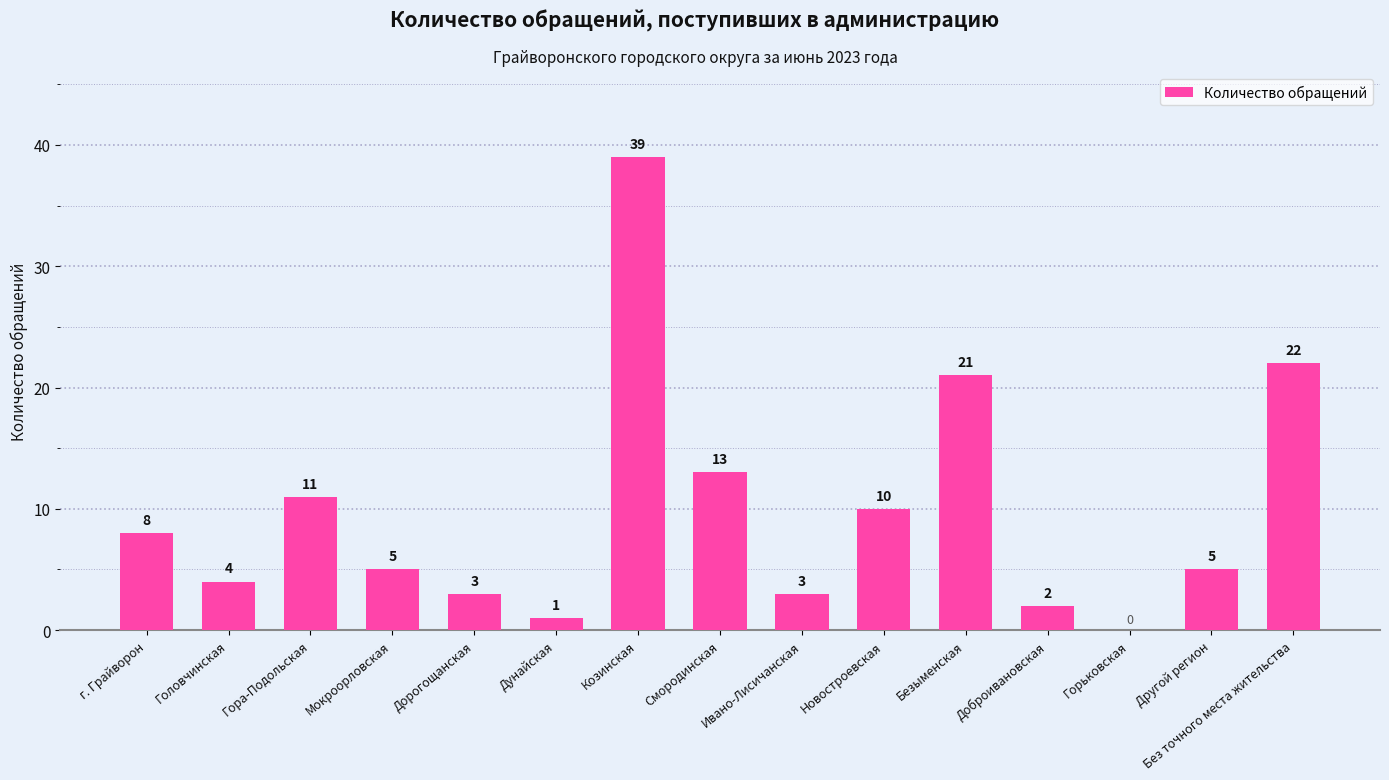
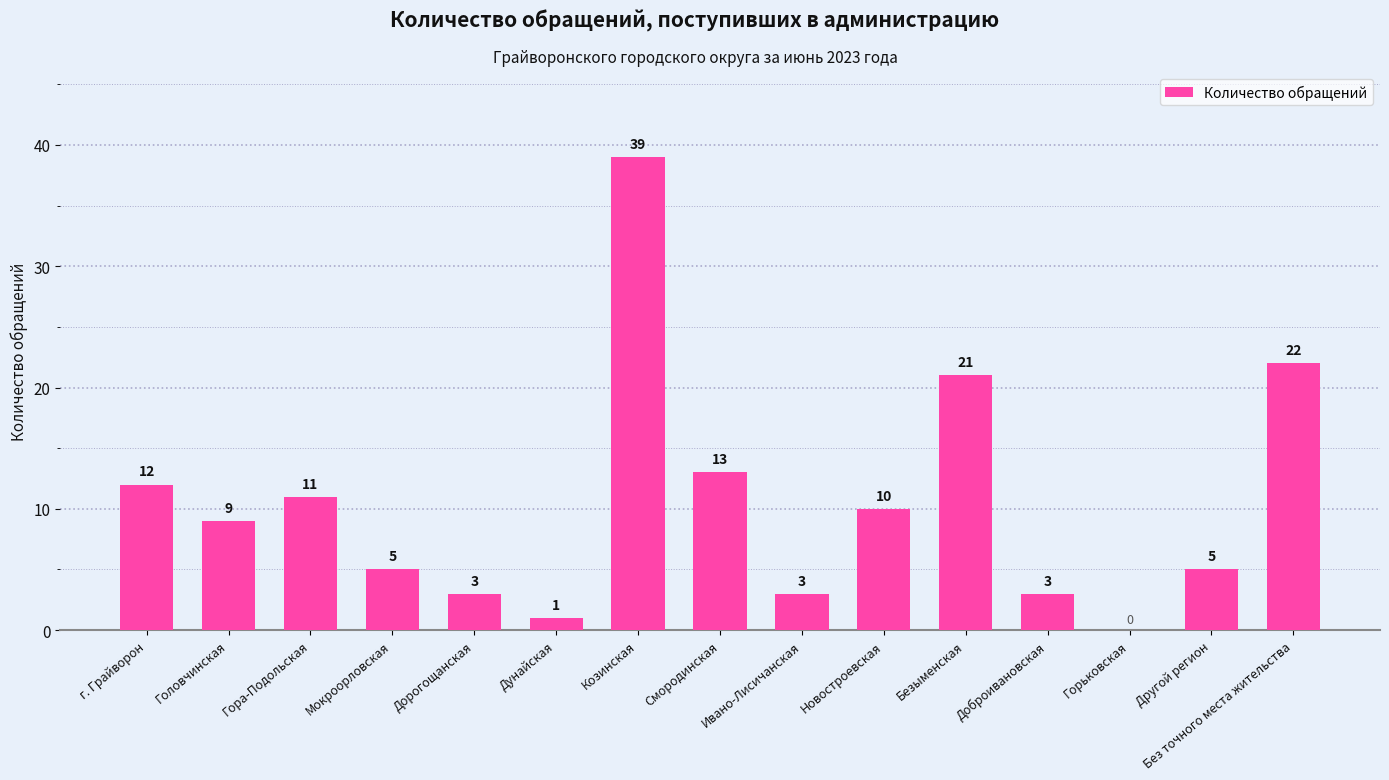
г. Грайворон: 8 -> 12
Головчинская: 4 -> 9
Доброивановская: 2 -> 3
